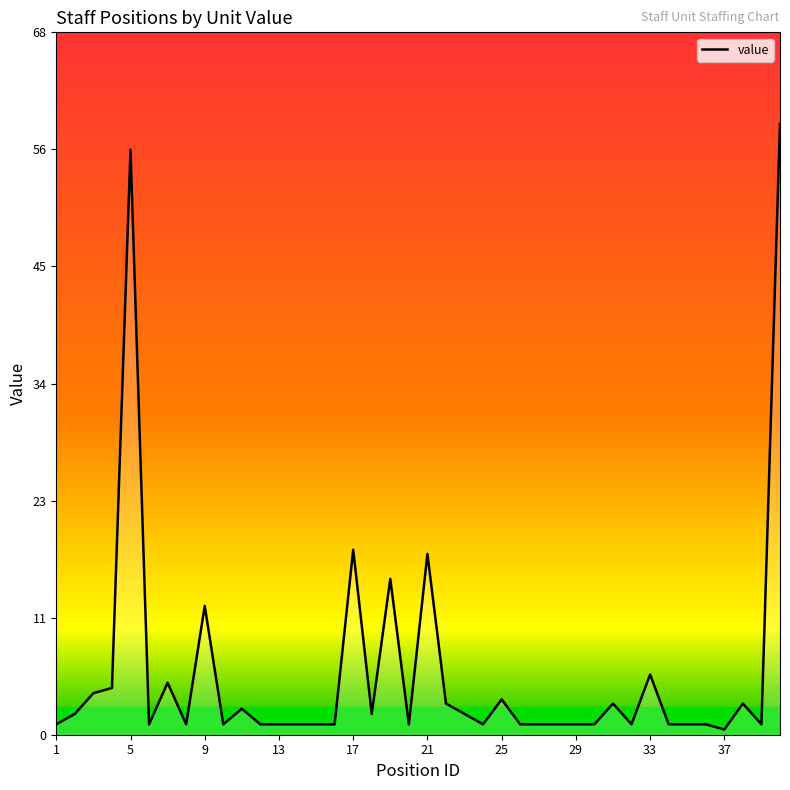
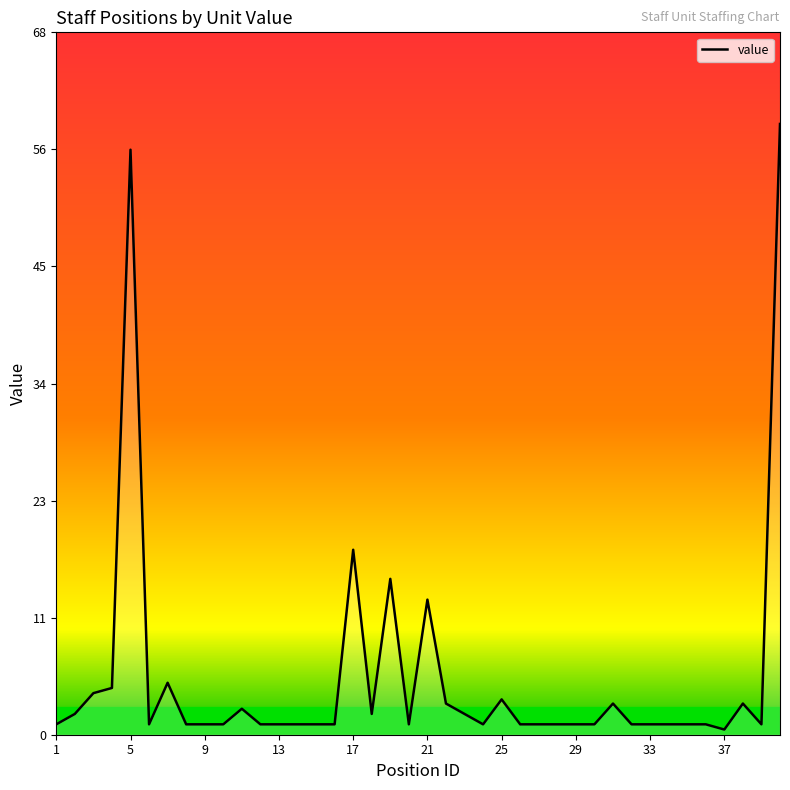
value, 9: 12.4 -> 1.0
value, 21: 17.4 -> 13.0
value, 33: 5.8 -> 1.0
